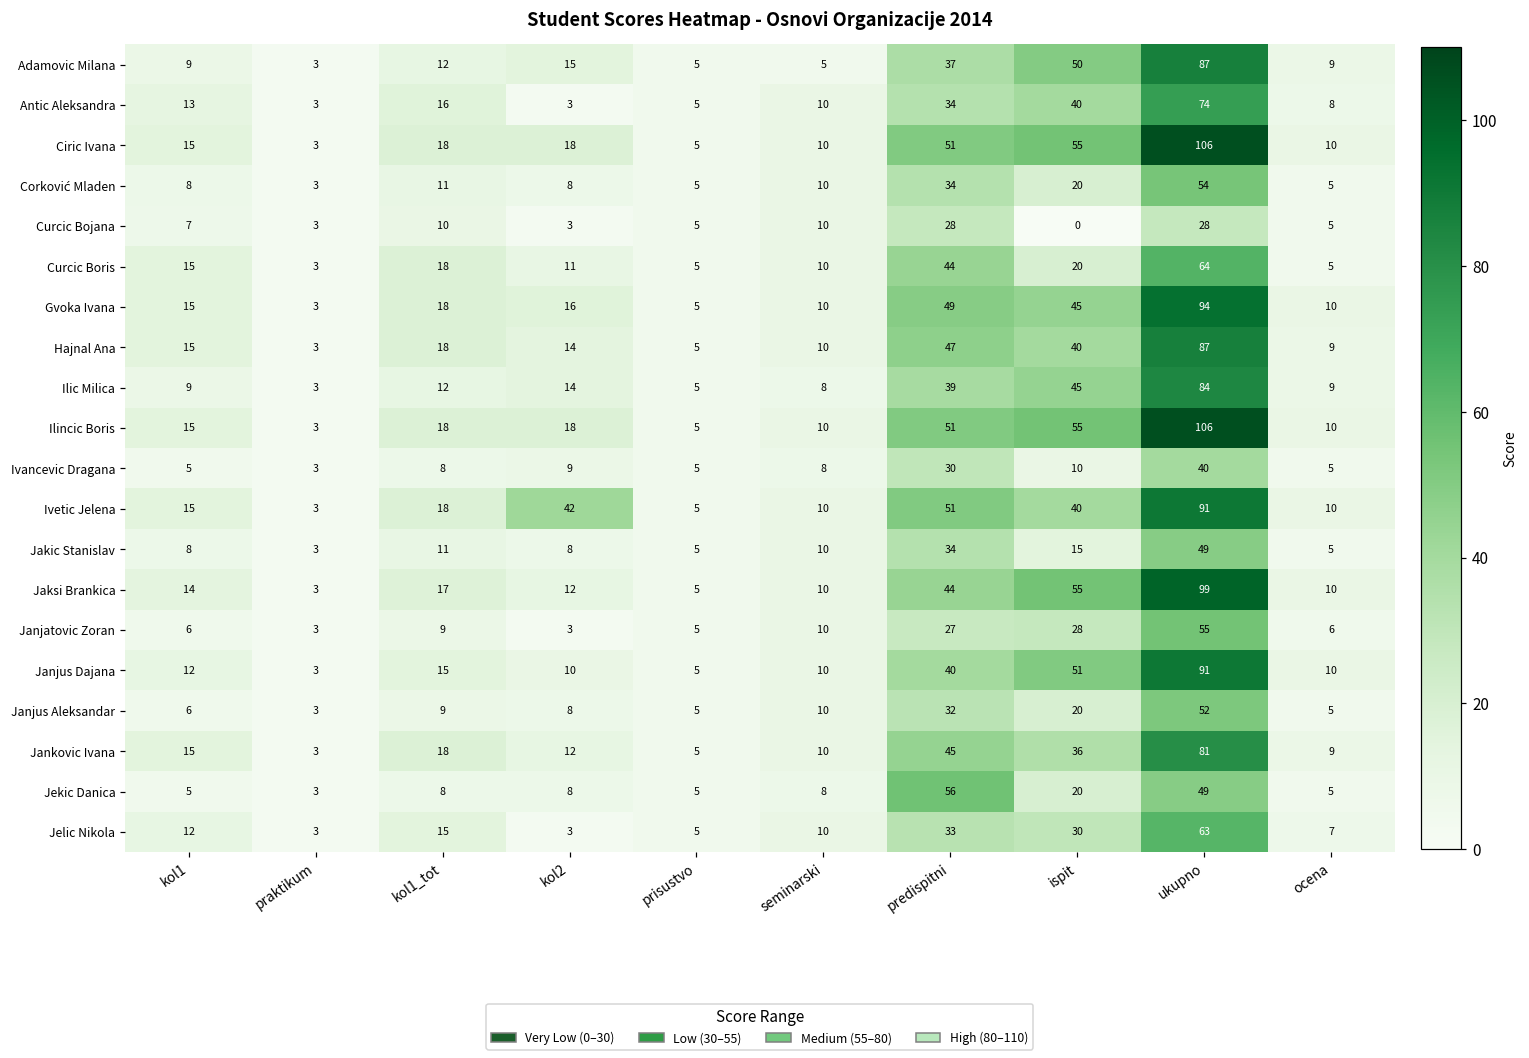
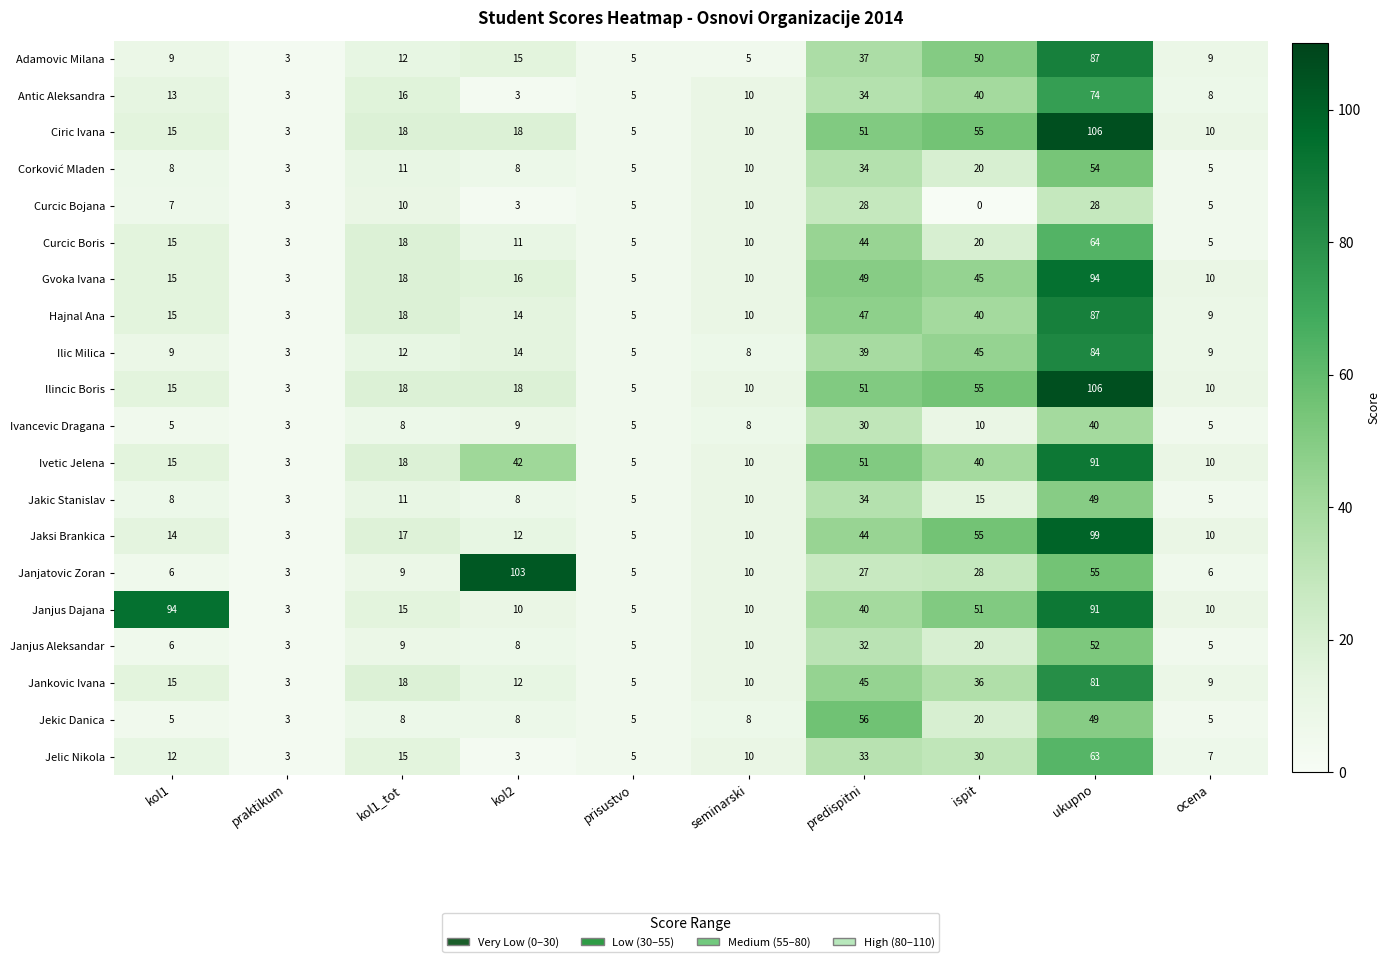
Janjatovic Zoran, kol2: 3 -> 103
Janjus Dajana, kol1: 12 -> 94
